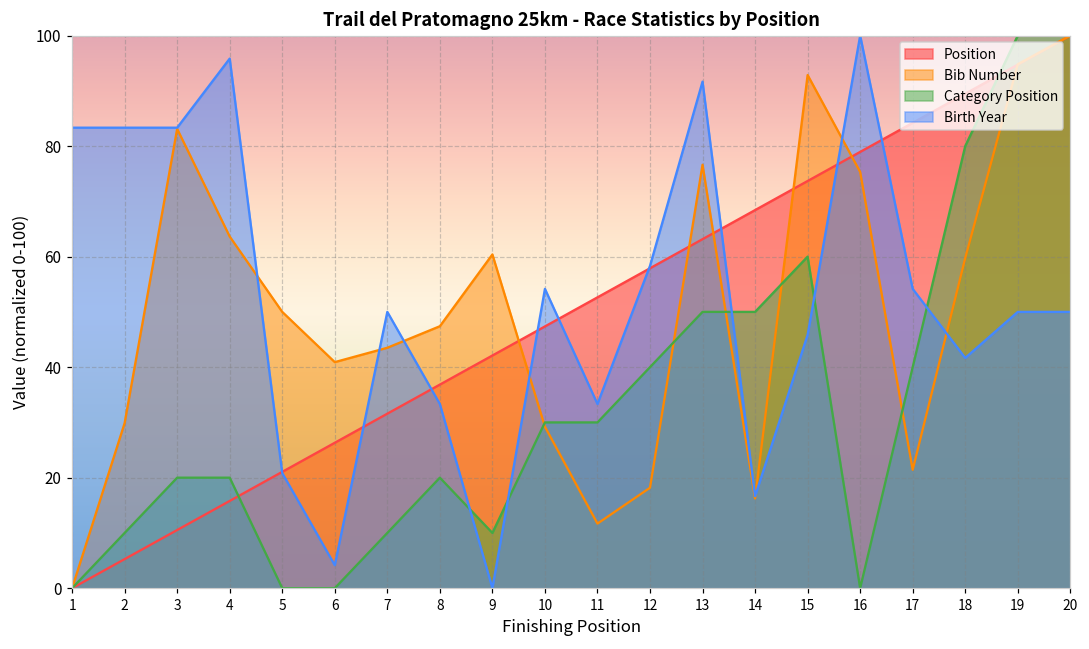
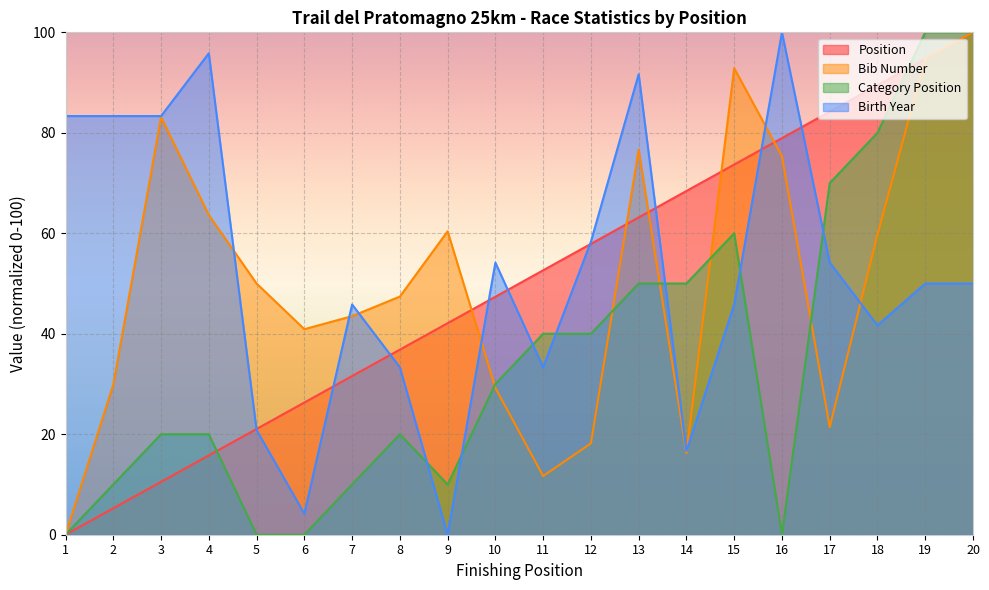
Birth Year, 7: 50 -> 46
Category Position, 11: 30 -> 40
Category Position, 17: 40 -> 70
